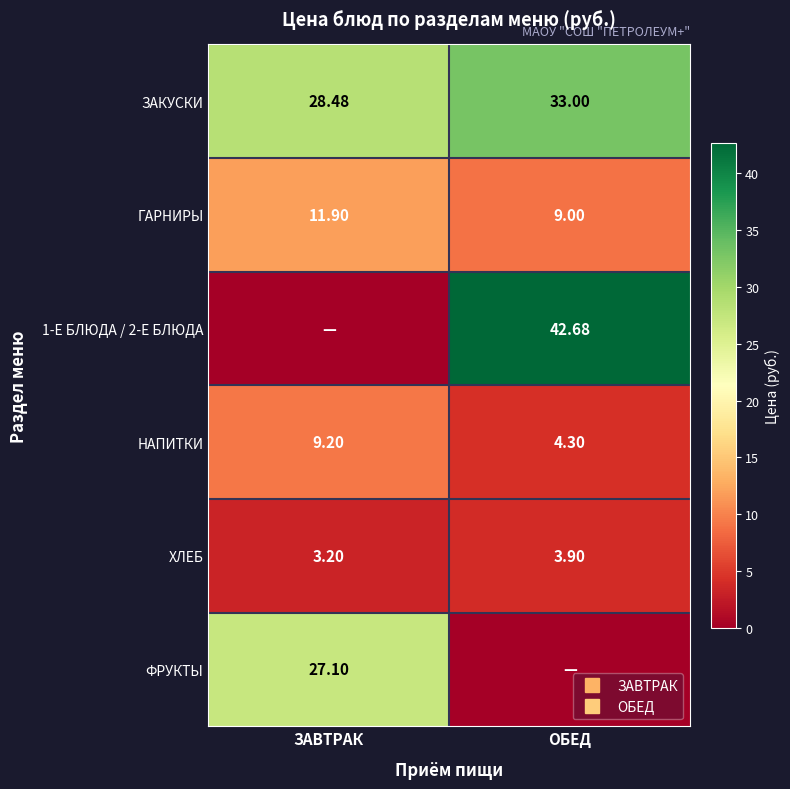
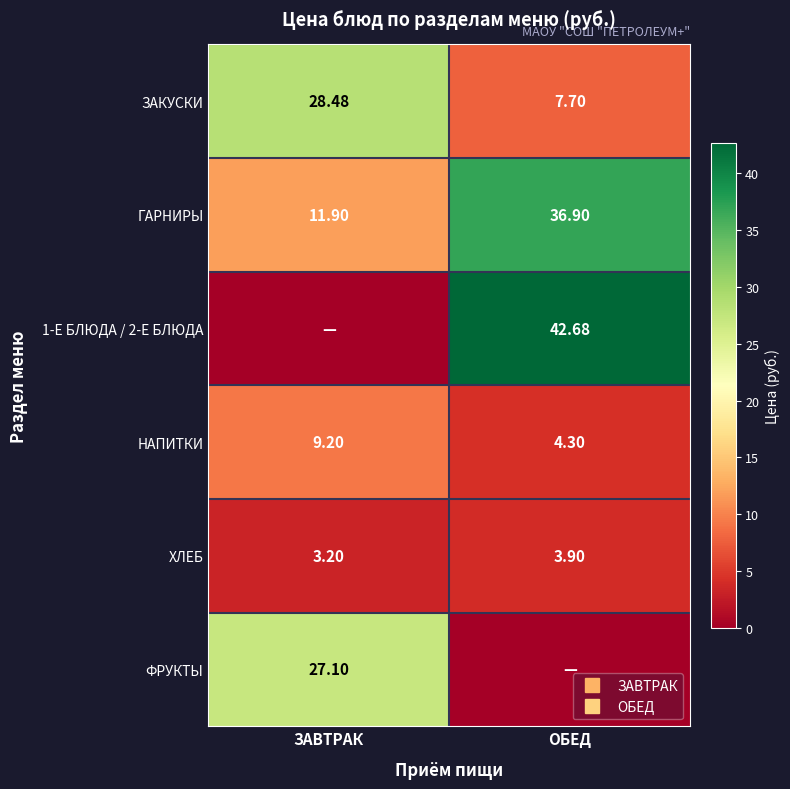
ЗАКУСКИ, ОБЕД: 33.00 -> 7.70
ГАРНИРЫ, ОБЕД: 9.00 -> 36.90
